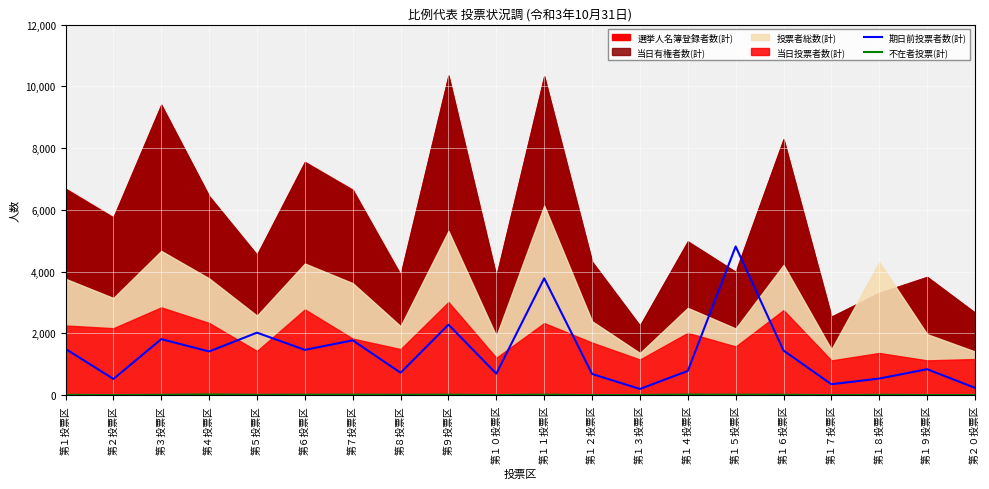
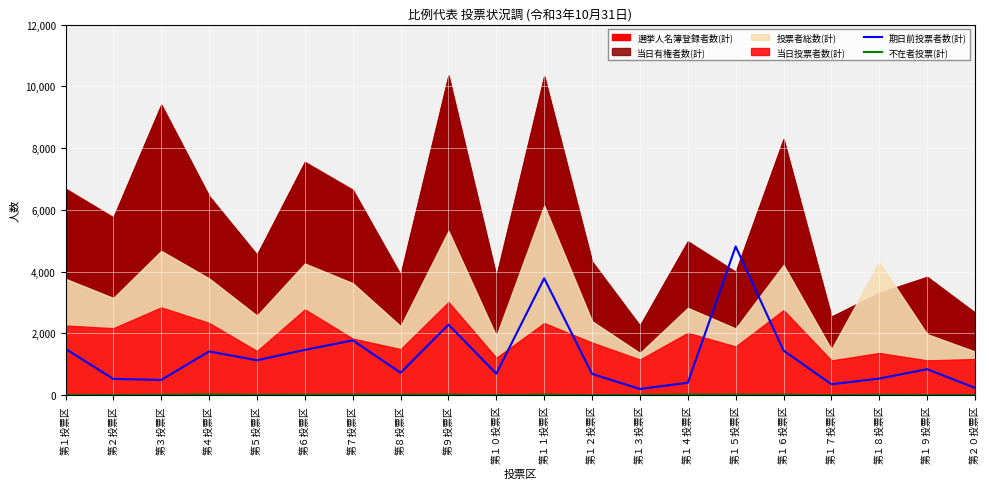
期日前投票者数(計), 第３投票区: 1,800 -> 500
期日前投票者数(計), 第５投票区: 2,000 -> 1,100
期日前投票者数(計), 第１４投票区: 800 -> 400
